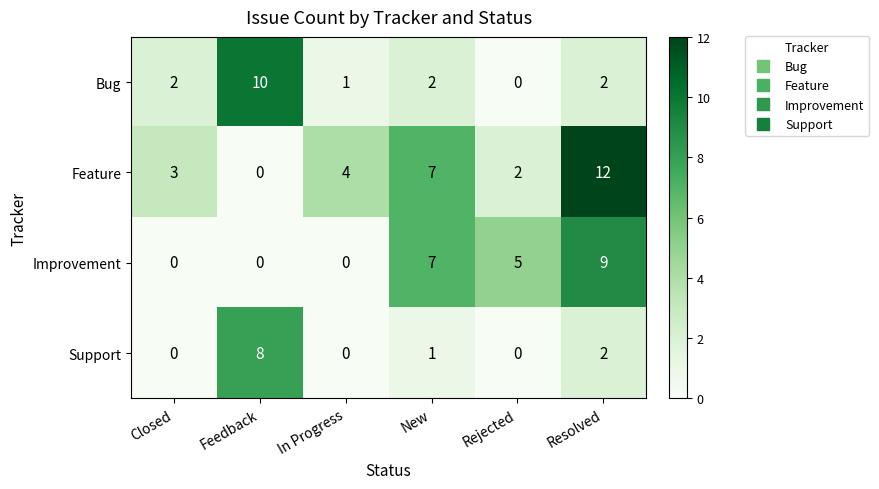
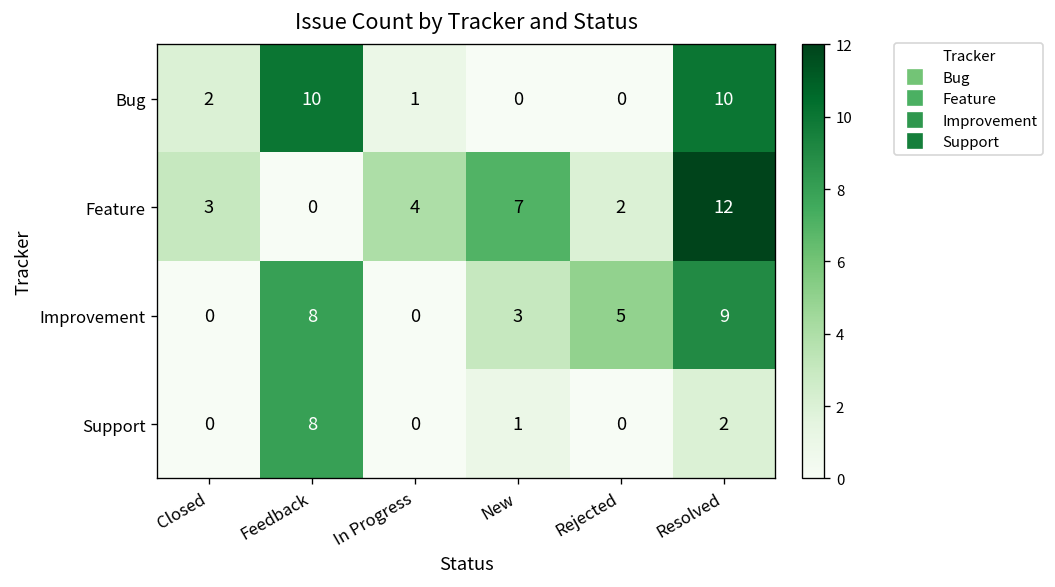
Bug, New: 2 -> 0
Bug, Resolved: 2 -> 10
Improvement, Feedback: 0 -> 8
Improvement, New: 7 -> 3
